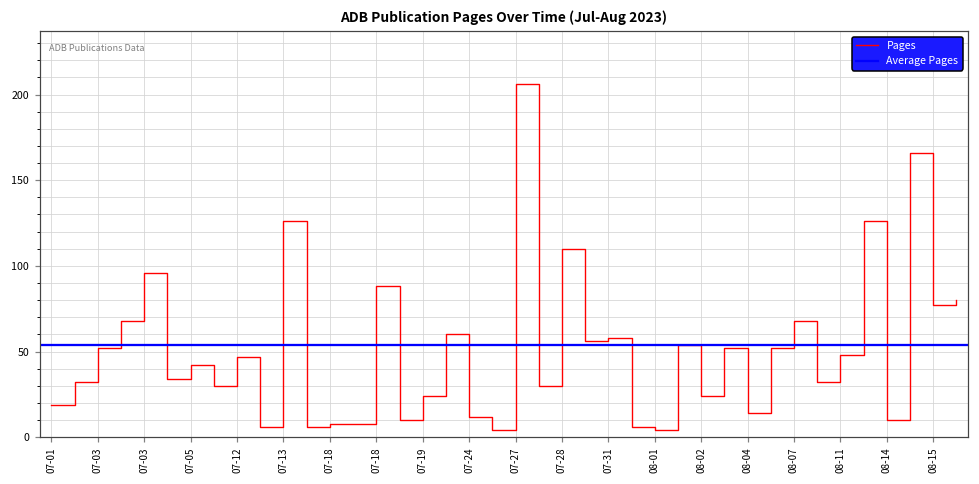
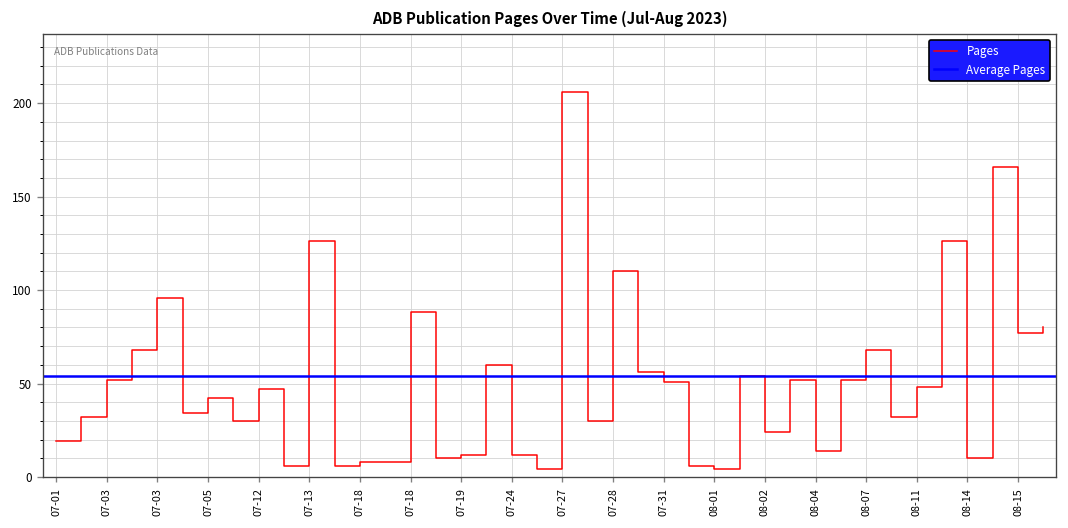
07-19: 24 -> 12
07-31: 58 -> 51
